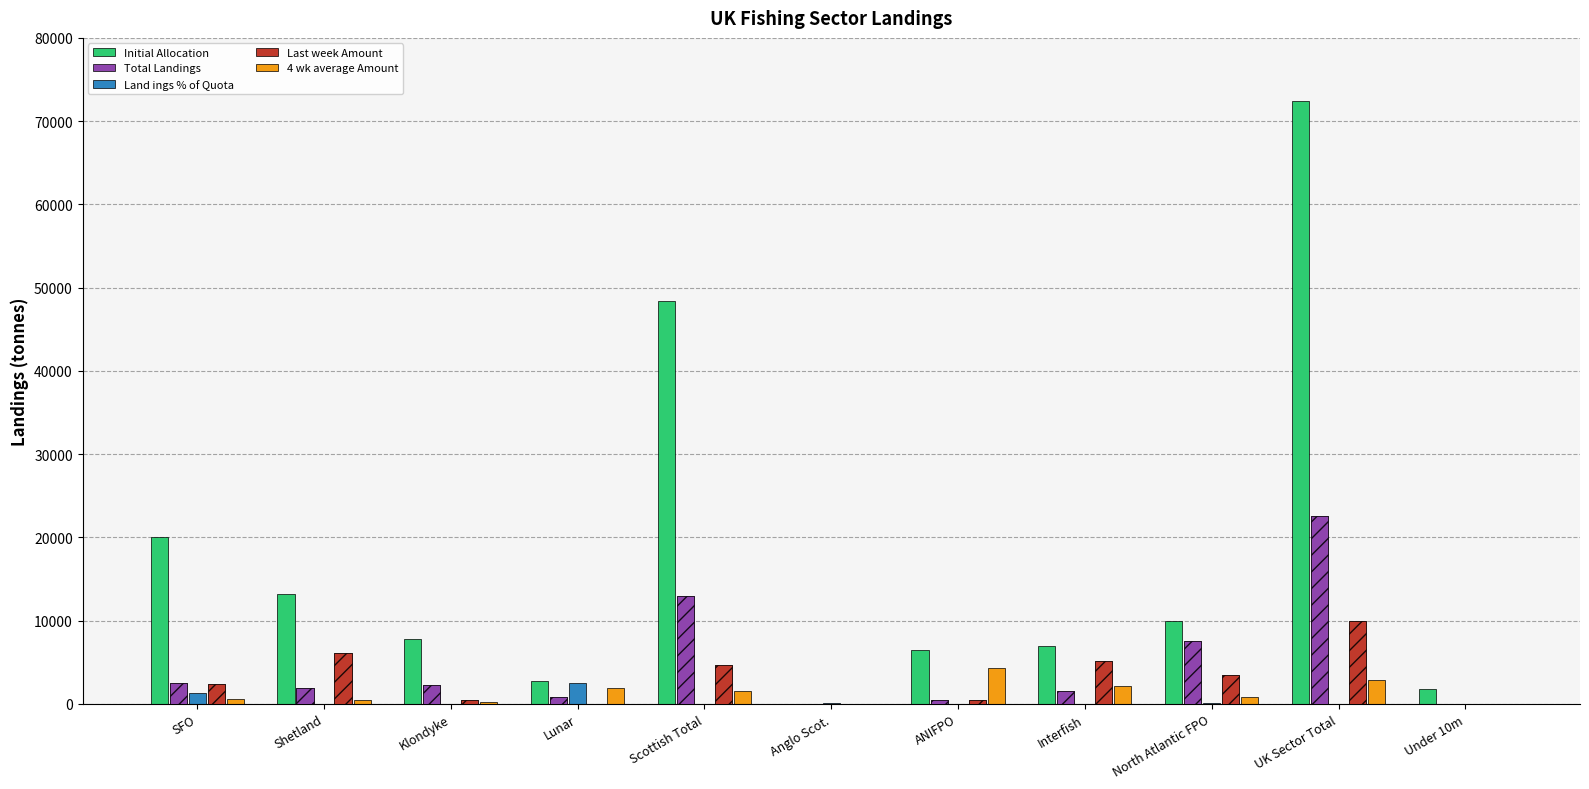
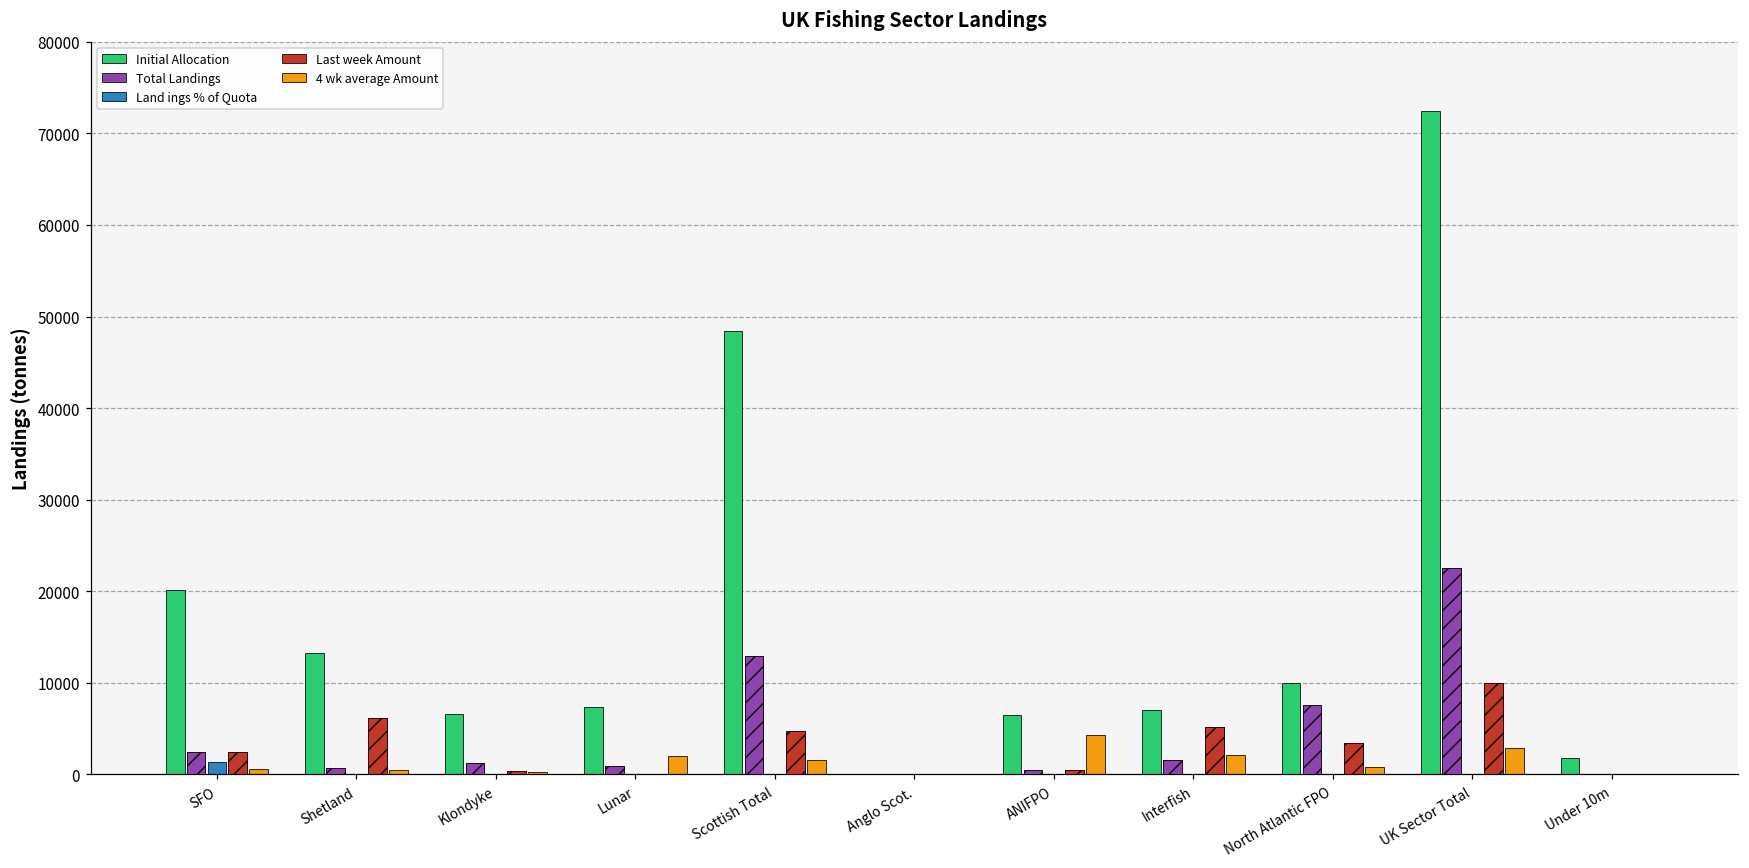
Total Landings, Shetland: 2000 -> 1000
Initial Allocation, Klondyke: 8000 -> 7000
Total Landings, Klondyke: 2000 -> 1000
Initial Allocation, Lunar: 3000 -> 7000
Land ings % of Quota, Lunar: 3000 -> 0
